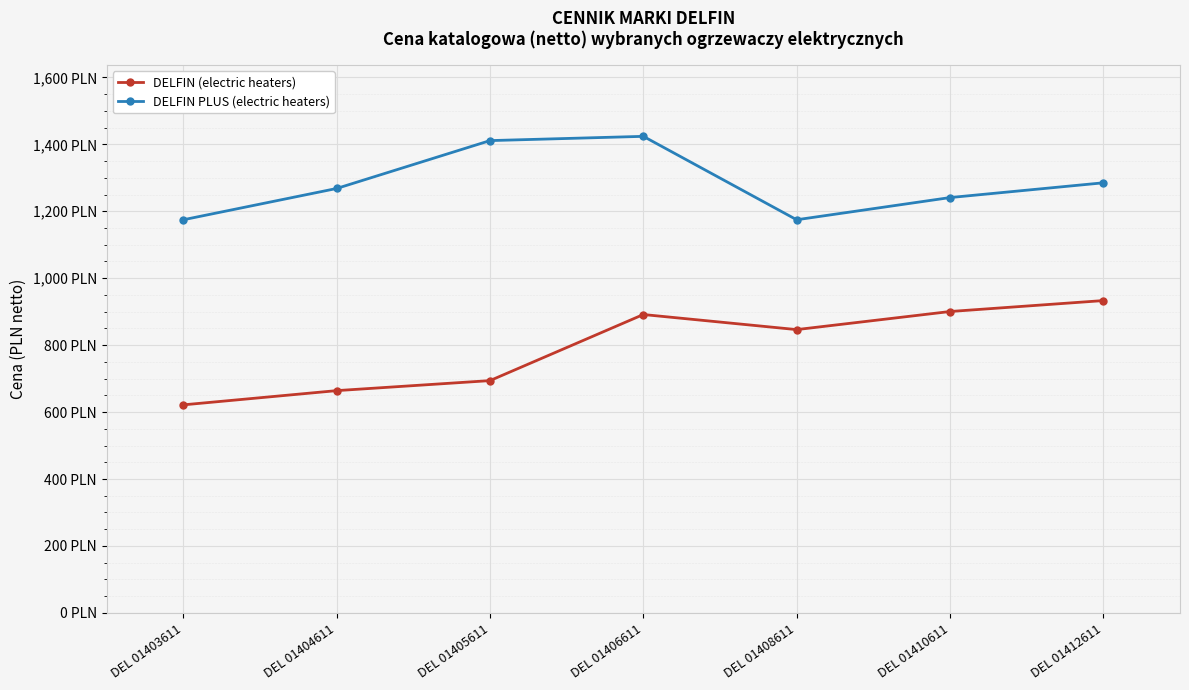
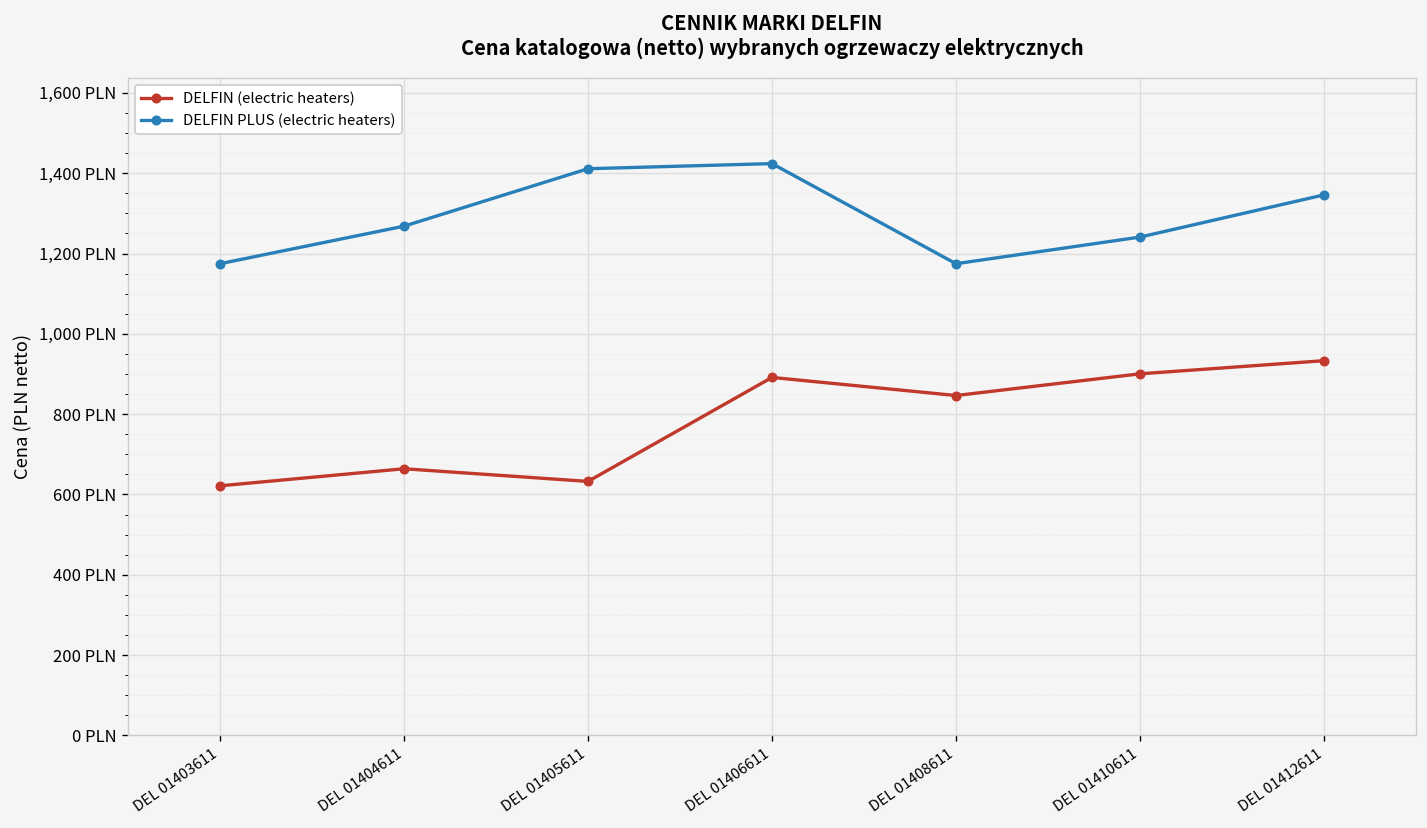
DELFIN (electric heaters), DEL 01405611: 690 PLN -> 630 PLN
DELFIN PLUS (electric heaters), DEL 01412611: 1,290 PLN -> 1,350 PLN
